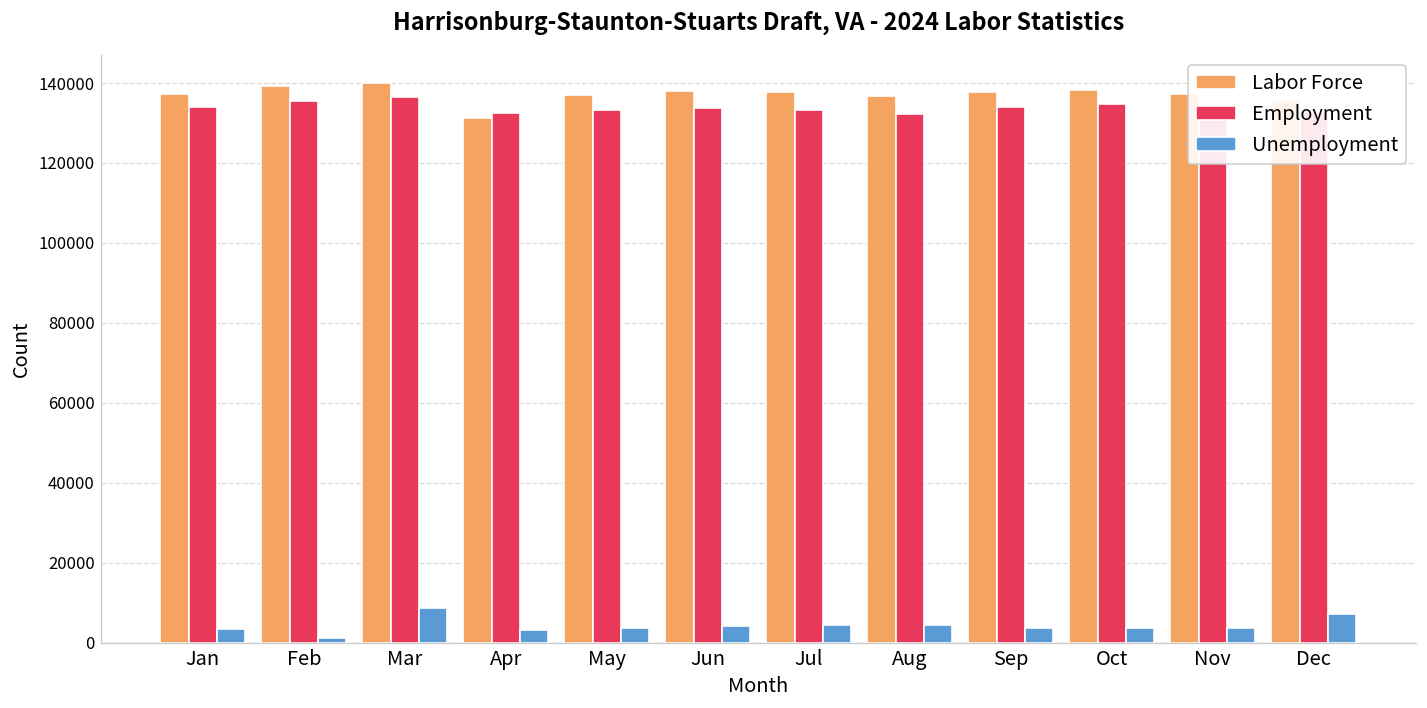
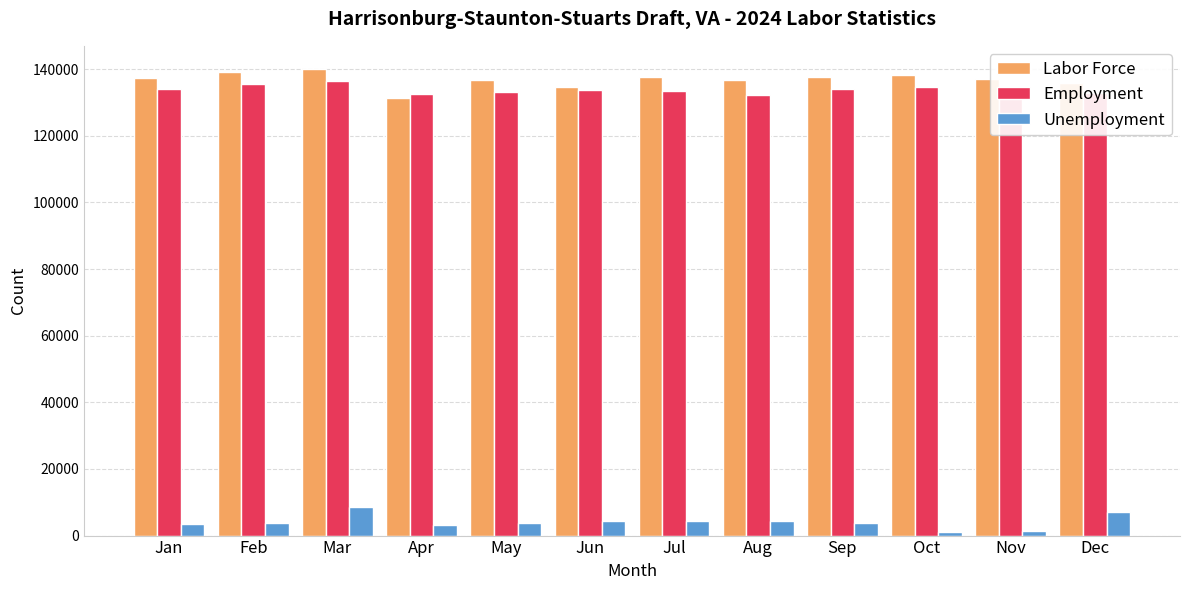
Unemployment, Feb: 1000 -> 4000
Labor Force, Jun: 138000 -> 135000
Unemployment, Oct: 4000 -> 1000
Unemployment, Nov: 4000 -> 1000
